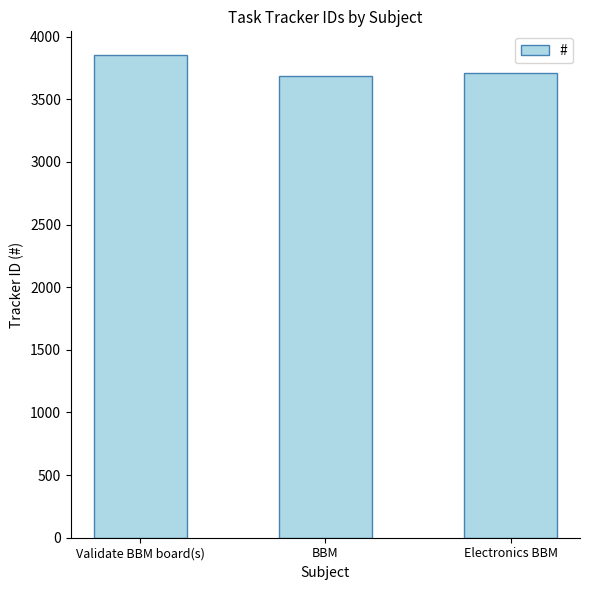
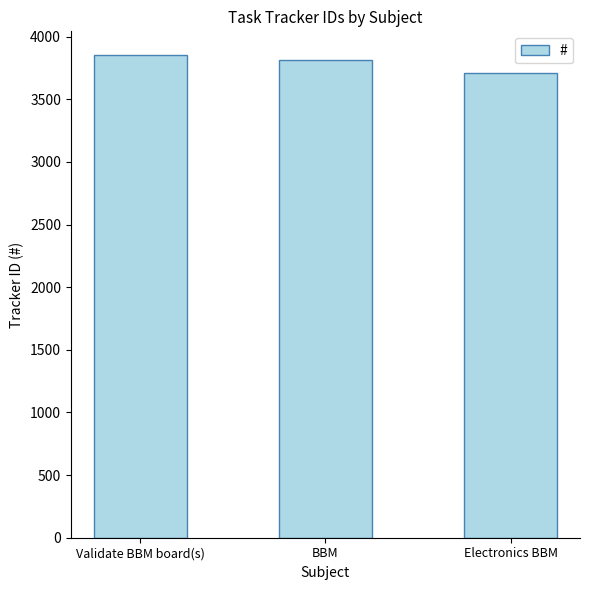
BBM: 3690 -> 3810
